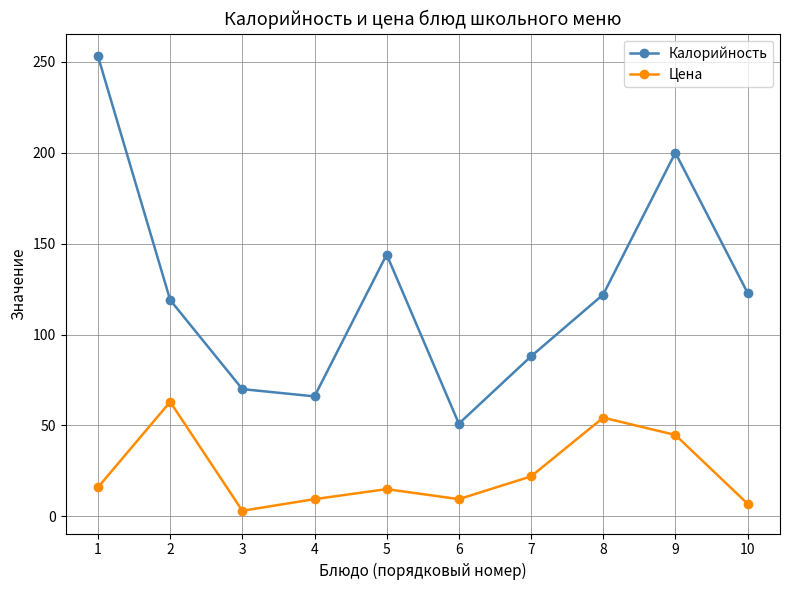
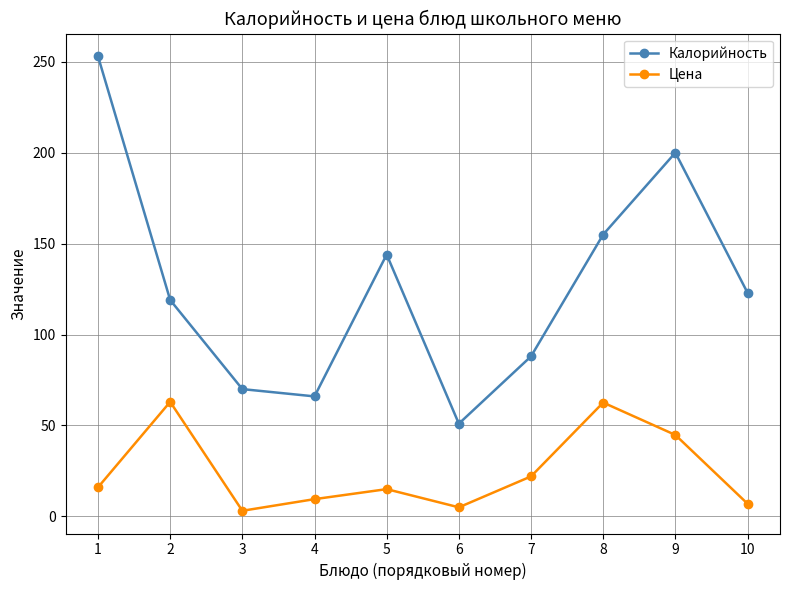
Цена, 6: 10 -> 5
Калорийность, 8: 122 -> 155
Цена, 8: 54 -> 63
